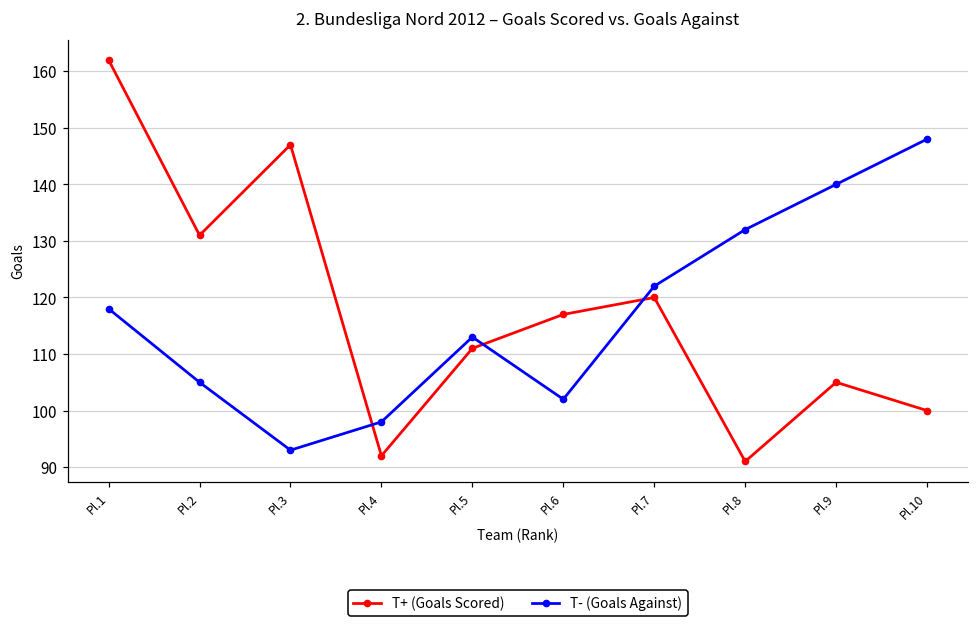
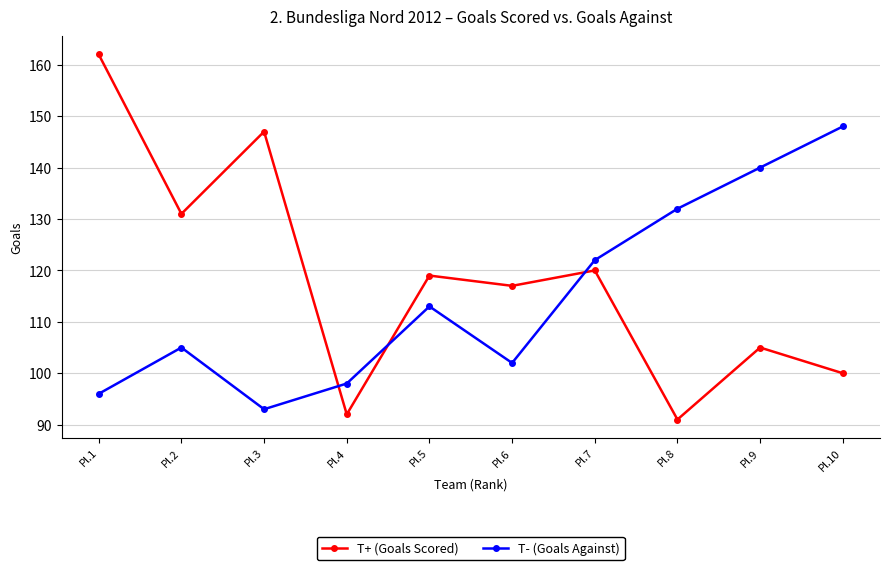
T- (Goals Against), Pl.1: 118 -> 96
T+ (Goals Scored), Pl.5: 111 -> 119
